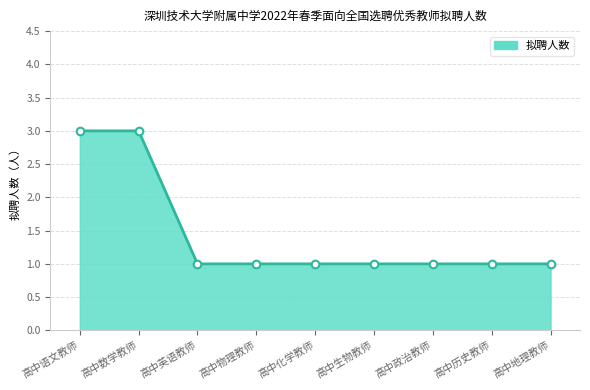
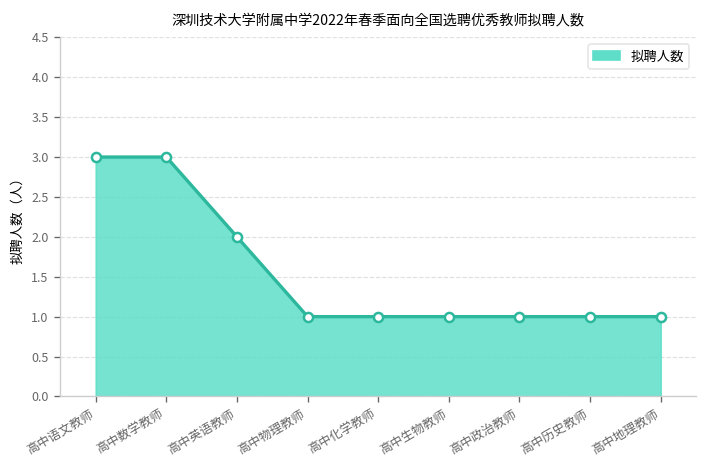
高中英语教师: 1 -> 2
